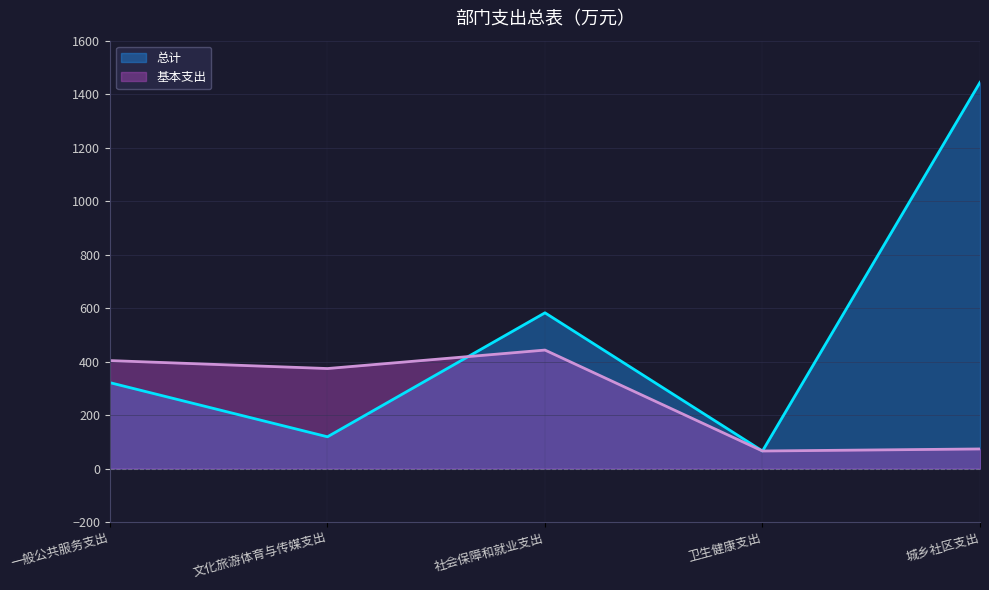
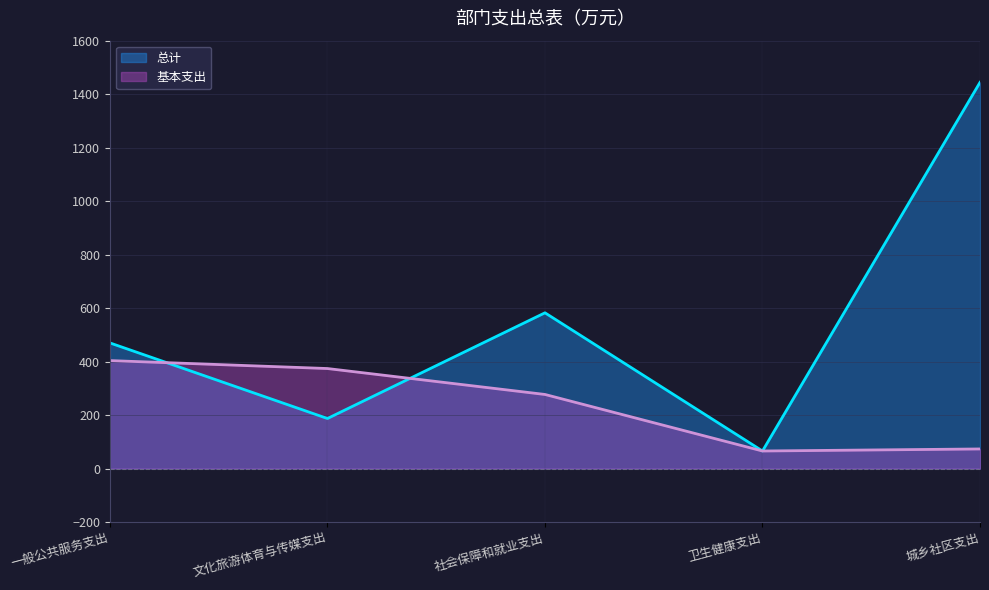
总计, 一般公共服务支出: 320 -> 470
总计, 文化旅游体育与传媒支出: 120 -> 190
基本支出, 社会保障和就业支出: 440 -> 280
